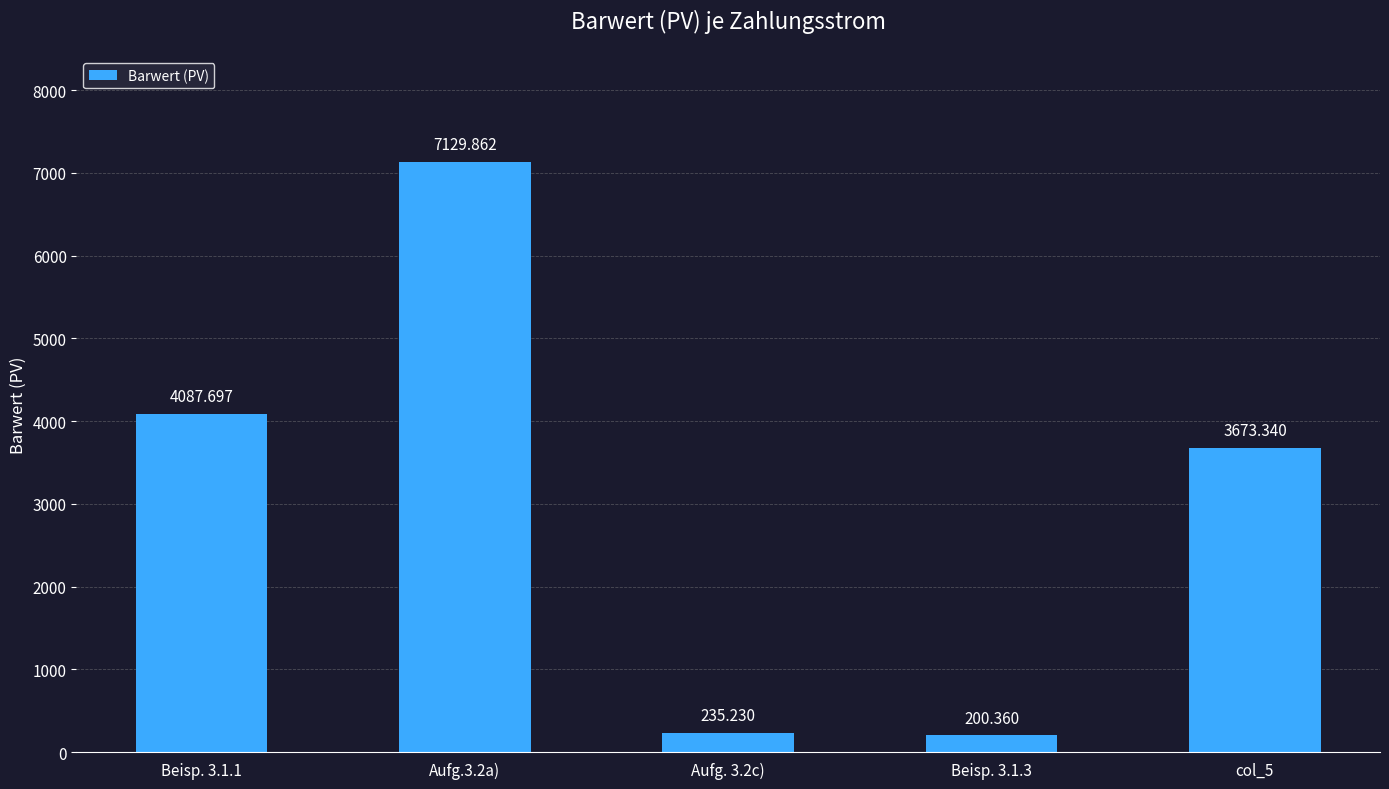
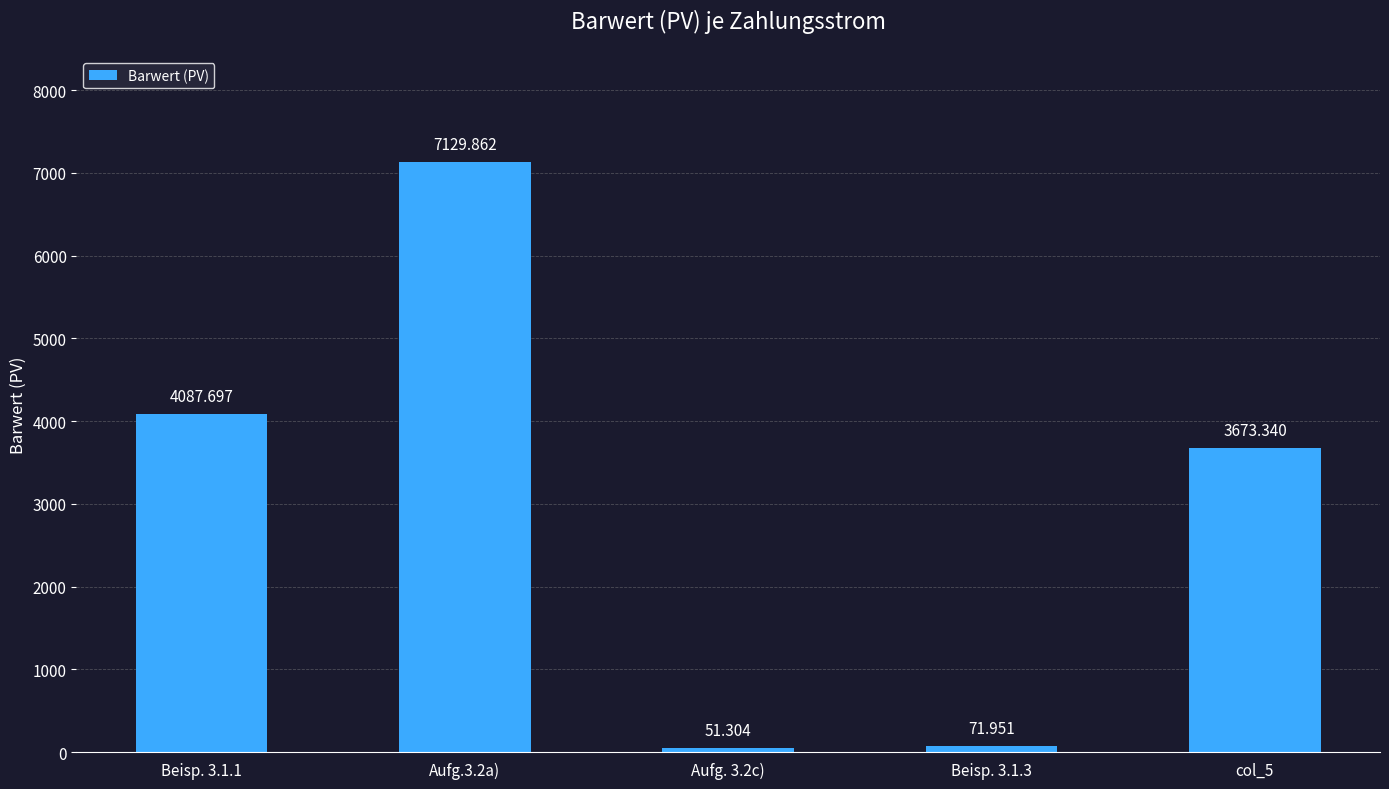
Aufg. 3.2c): 235.230 -> 51.304
Beisp. 3.1.3: 200.360 -> 71.951
